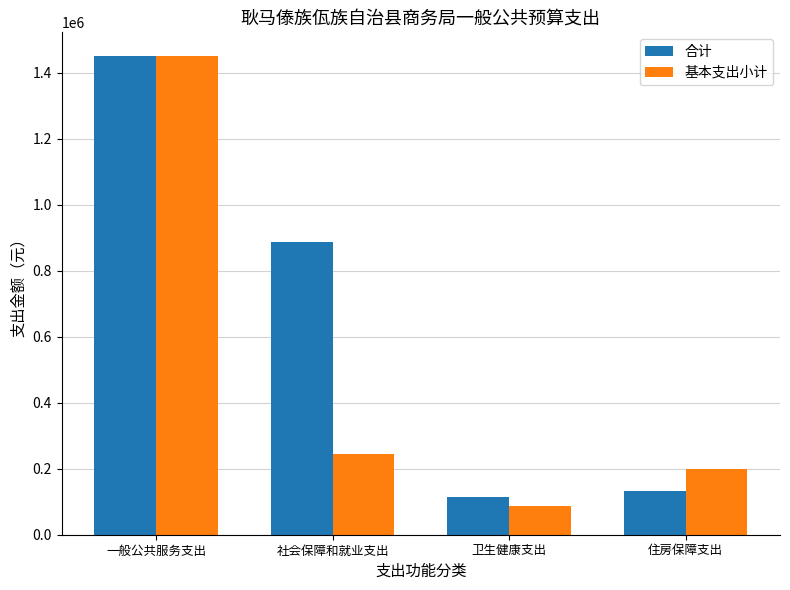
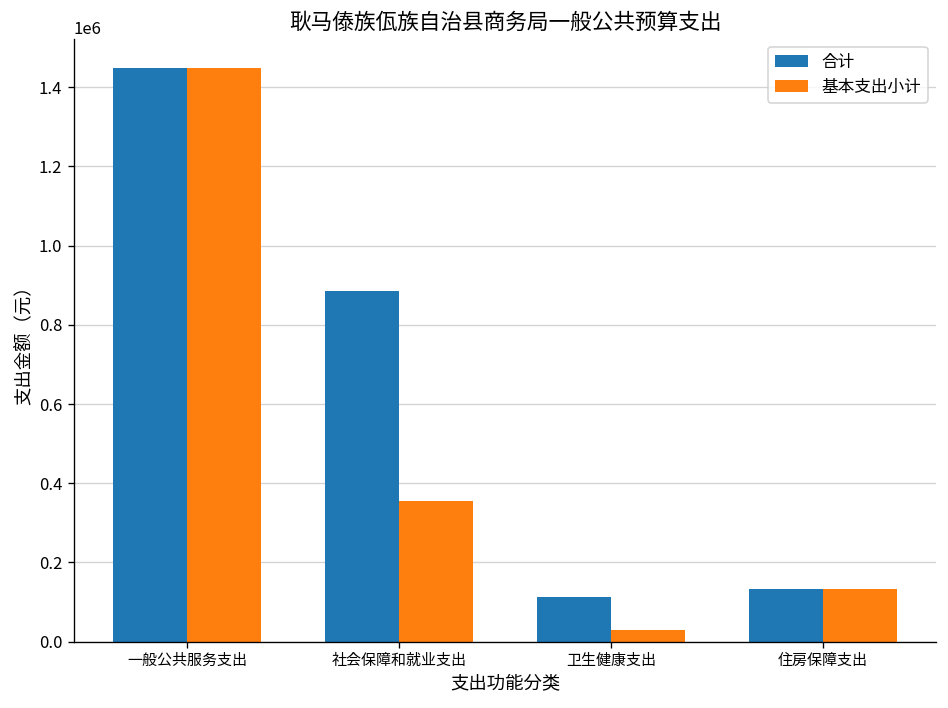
基本支出小计, 社会保障和就业支出: 250000 -> 360000
基本支出小计, 卫生健康支出: 90000 -> 30000
基本支出小计, 住房保障支出: 200000 -> 130000
